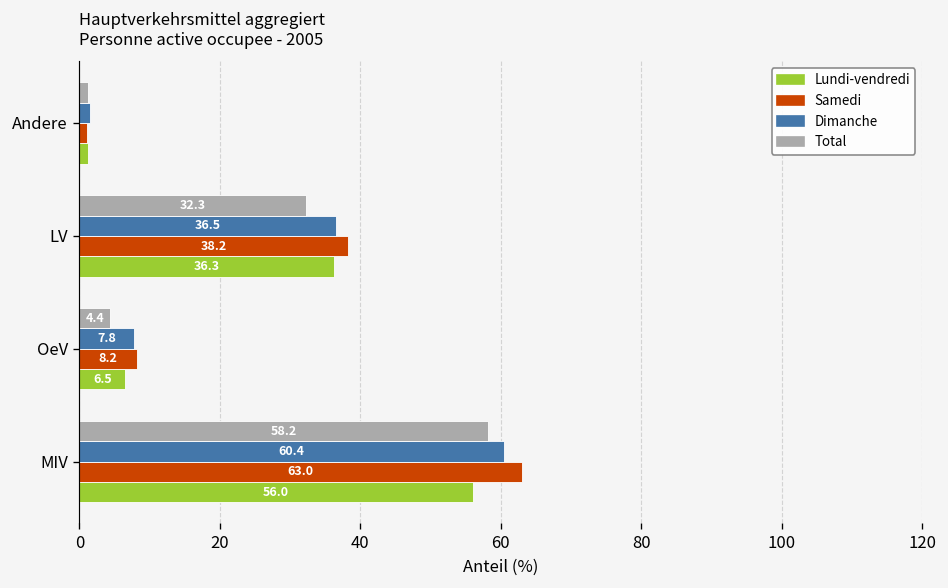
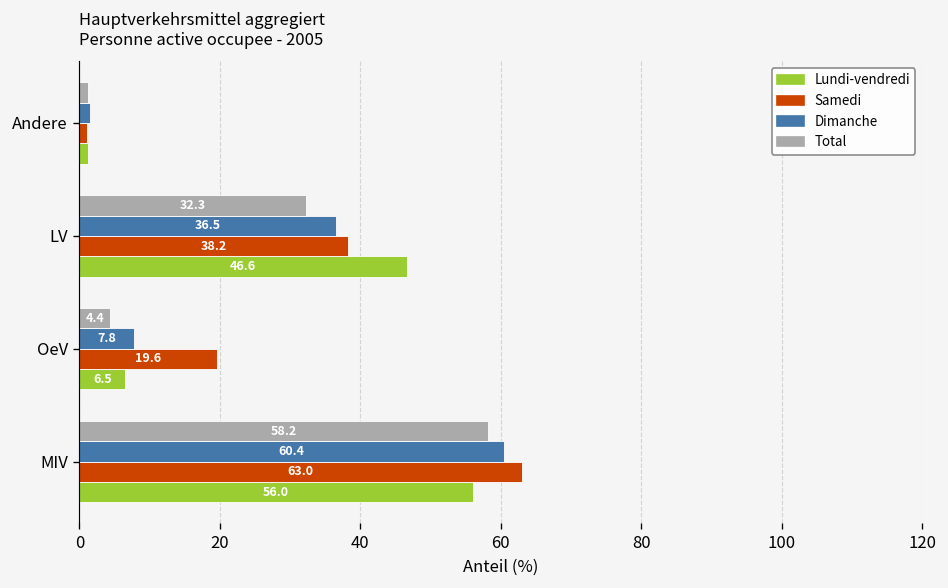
Lundi-vendredi, LV: 36.3 -> 46.6
Samedi, OeV: 8.2 -> 19.6
